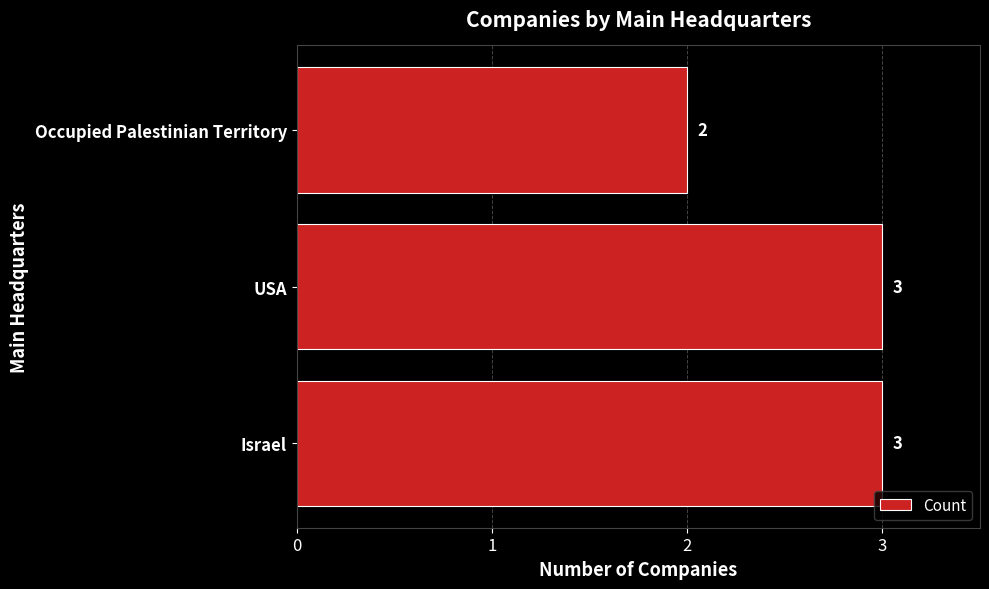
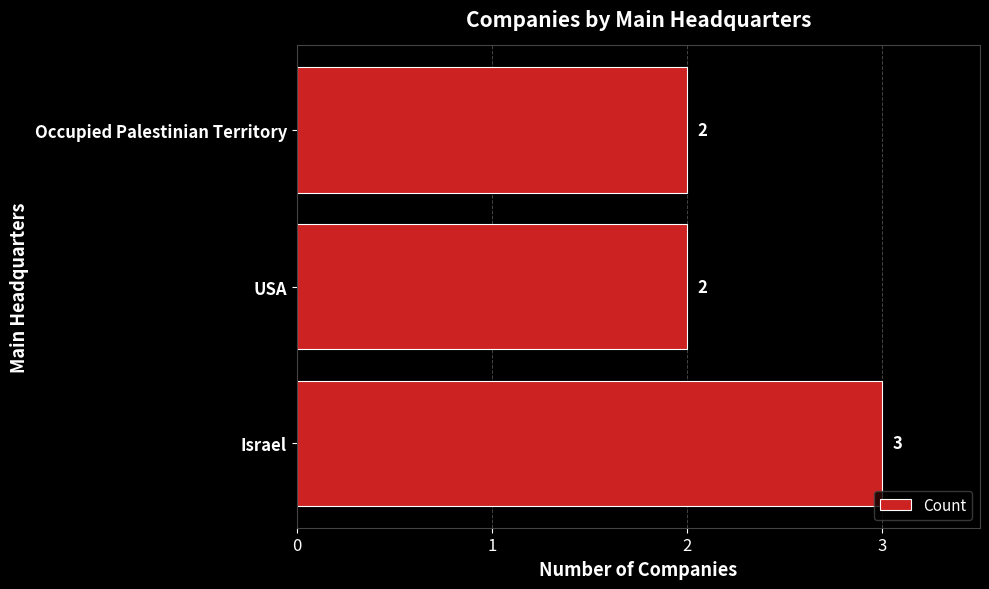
USA: 3 -> 2
